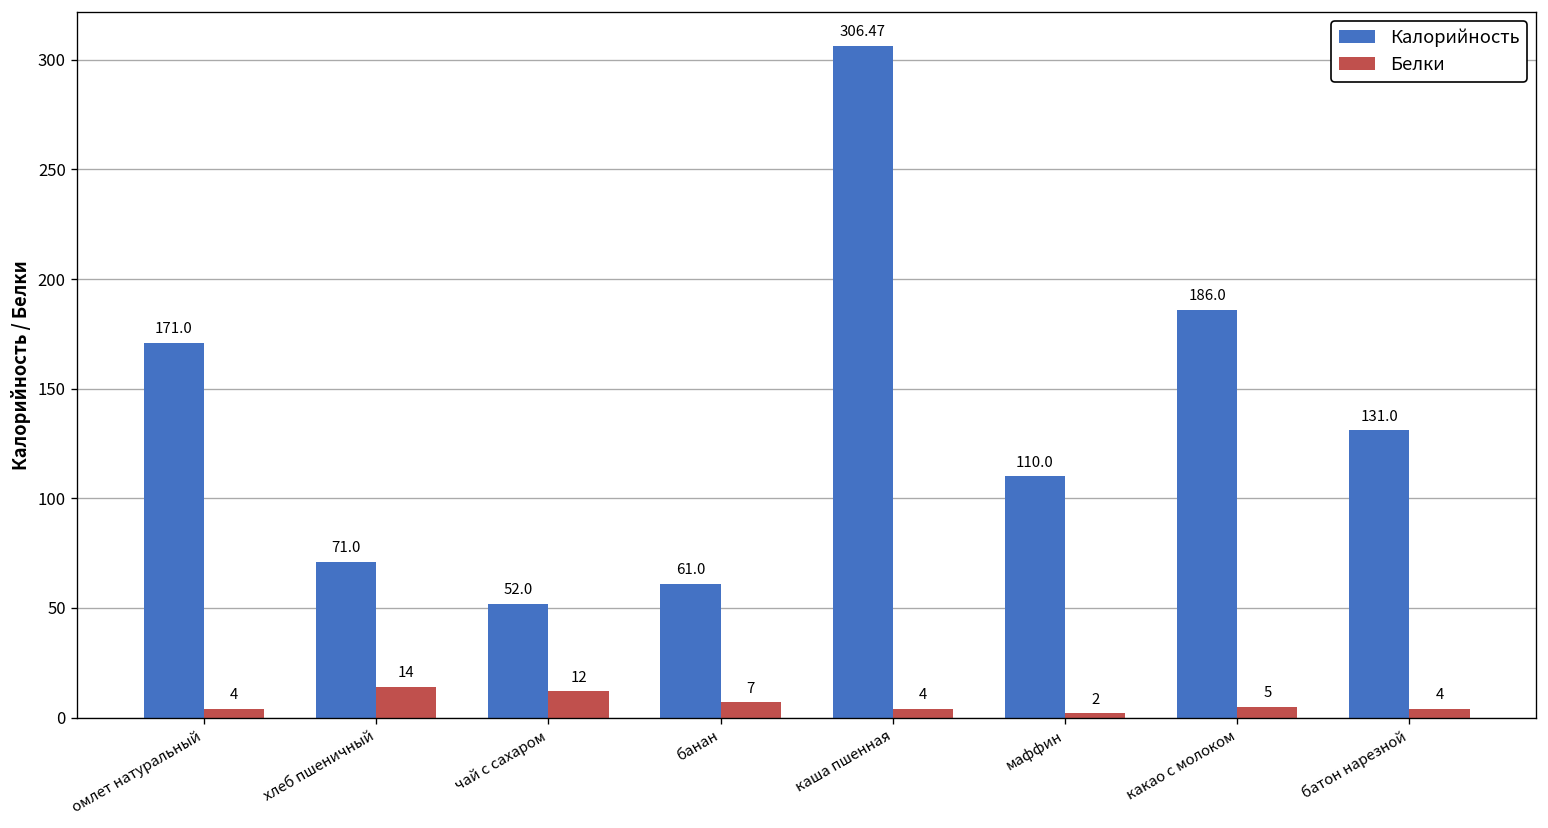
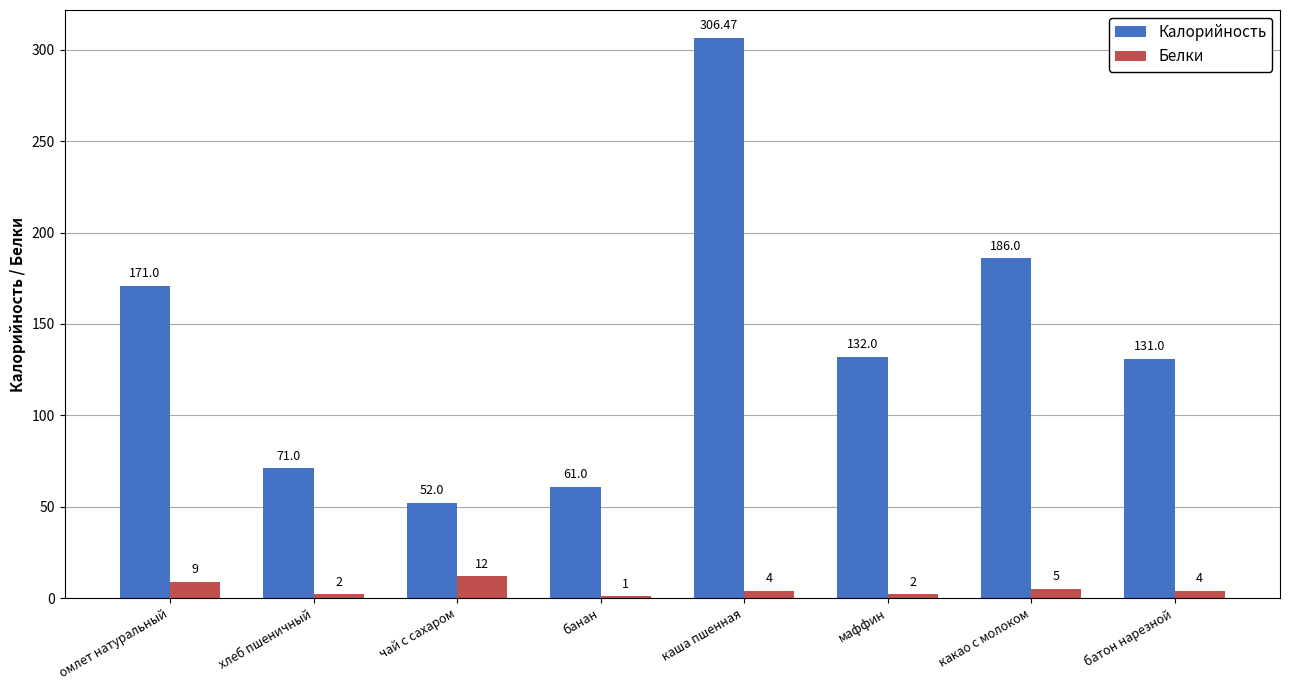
Белки, омлет натуральный: 4 -> 9
Белки, хлеб пшеничный: 14 -> 2
Белки, банан: 7 -> 1
Калорийность, маффин: 110.0 -> 132.0
